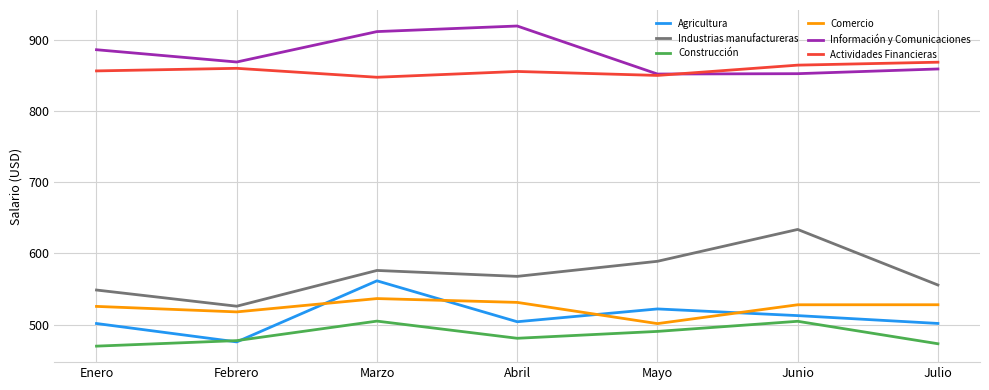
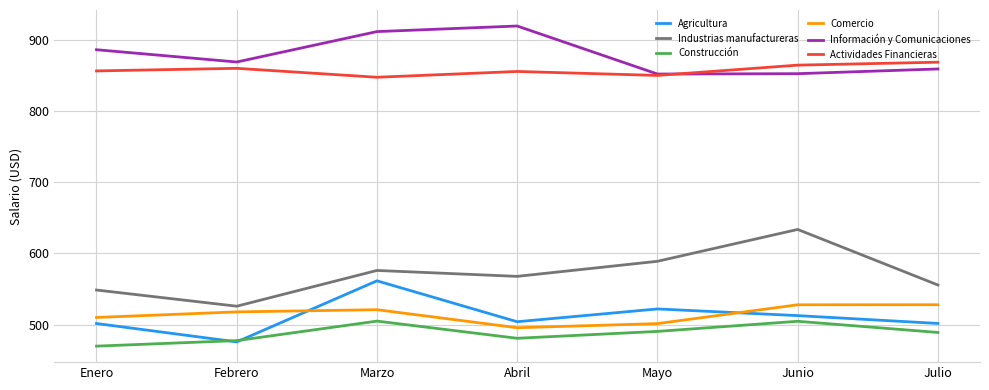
Comercio, Enero: 530 -> 510
Comercio, Marzo: 540 -> 520
Comercio, Abril: 530 -> 500
Construcción, Julio: 470 -> 490
